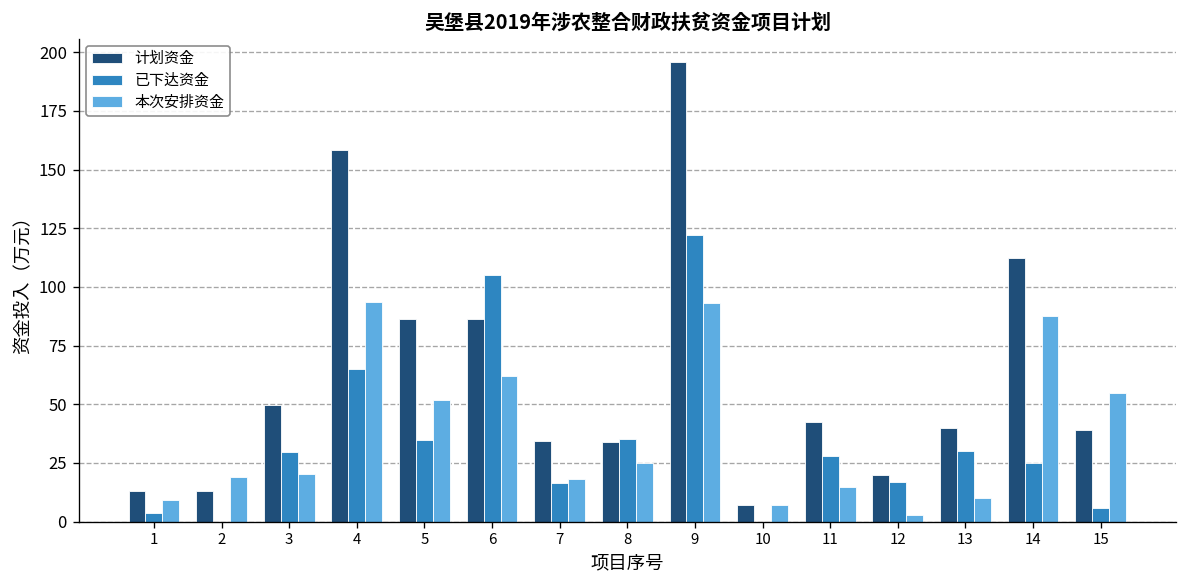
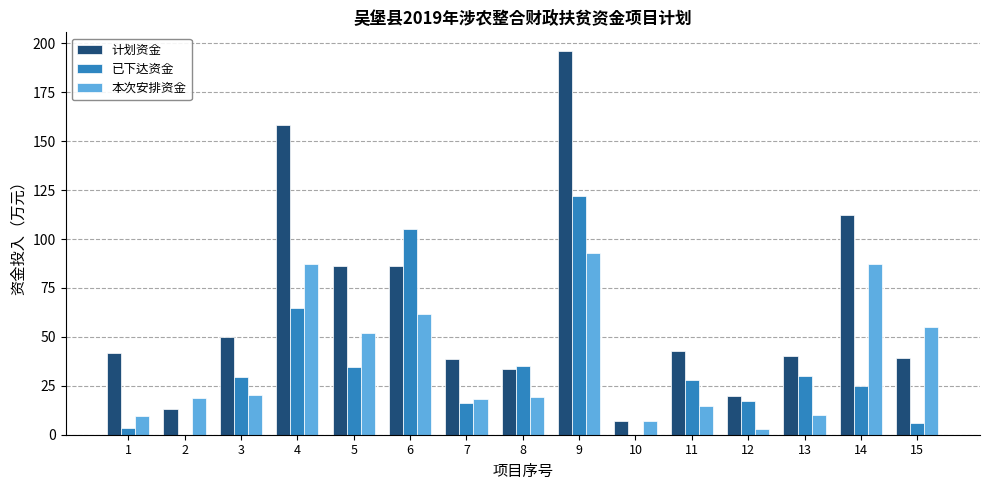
计划资金, 1: 13 -> 42
本次安排资金, 4: 93 -> 87
计划资金, 7: 35 -> 39
本次安排资金, 8: 25 -> 20
